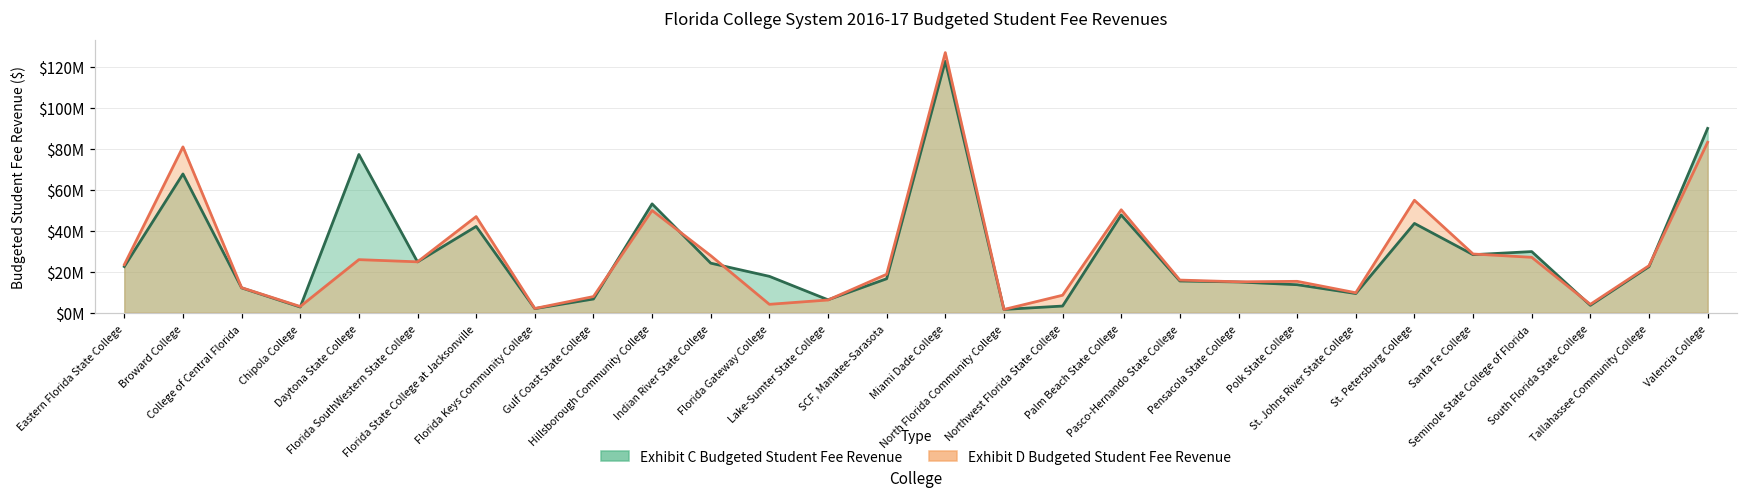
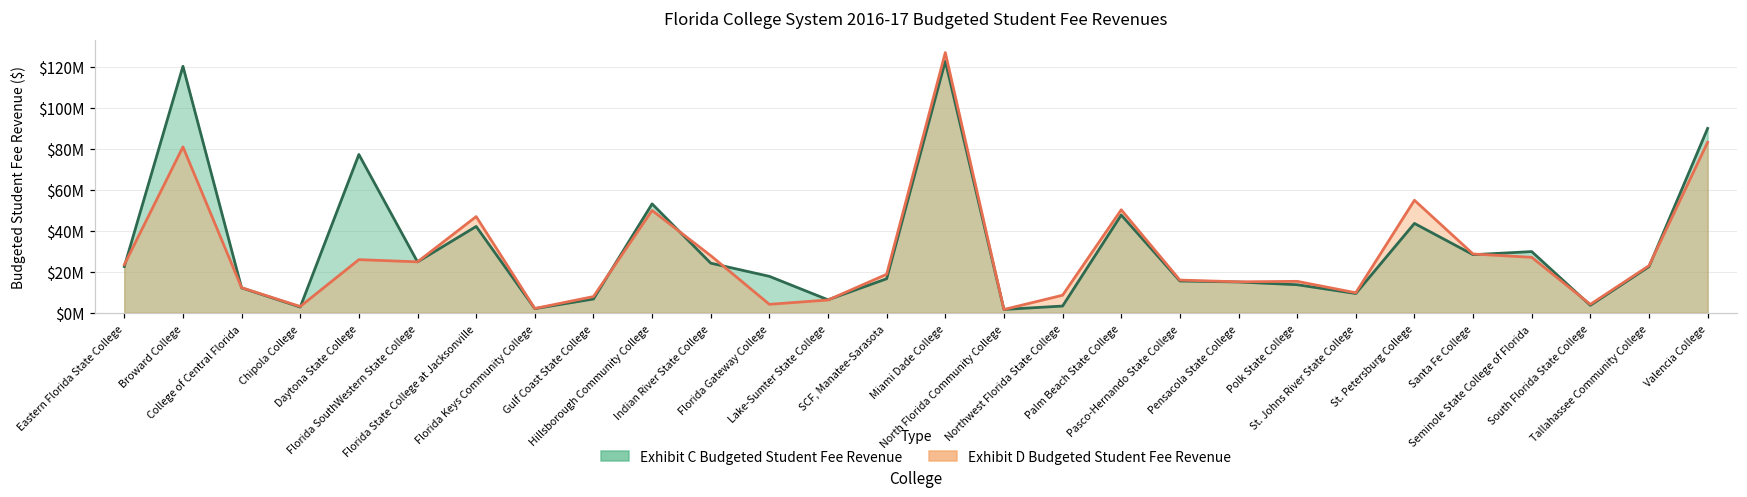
Exhibit C Budgeted Student Fee Revenue, Broward College: $68000000 -> $120000000
